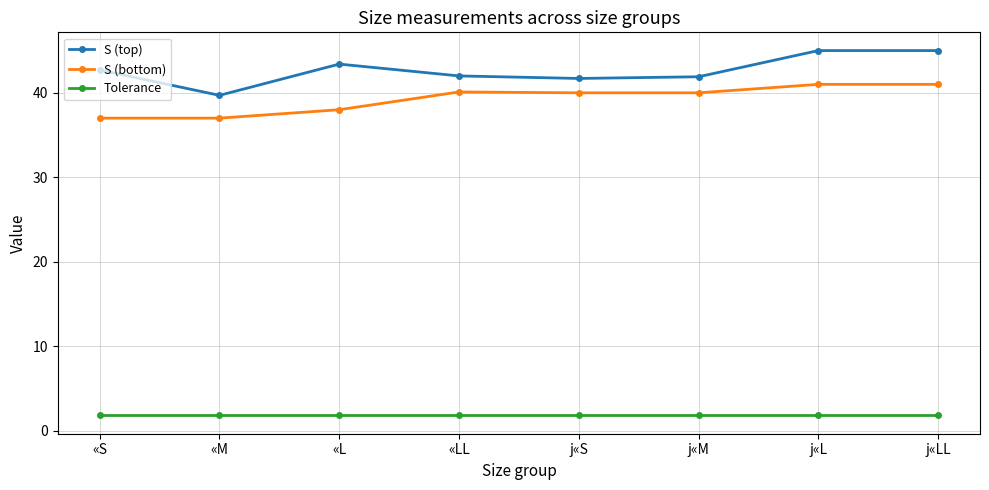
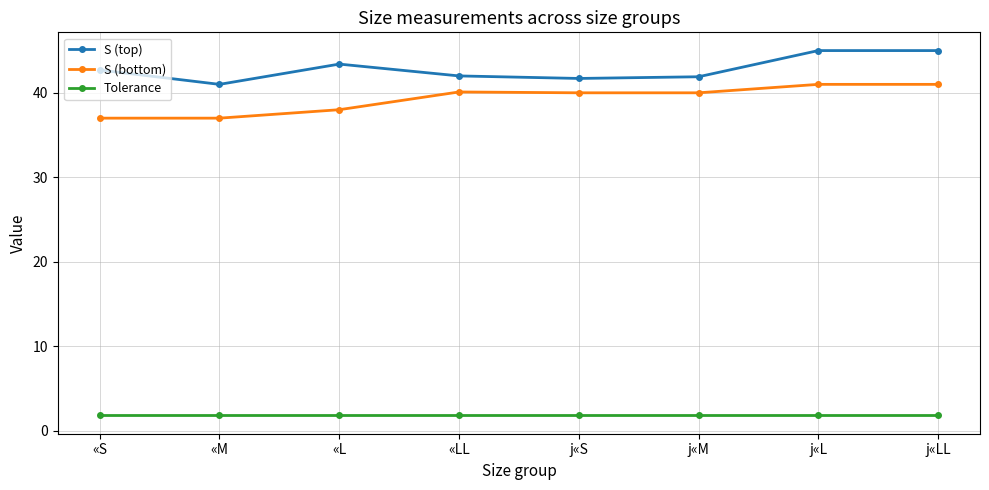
S (top), «M: 40 -> 41
